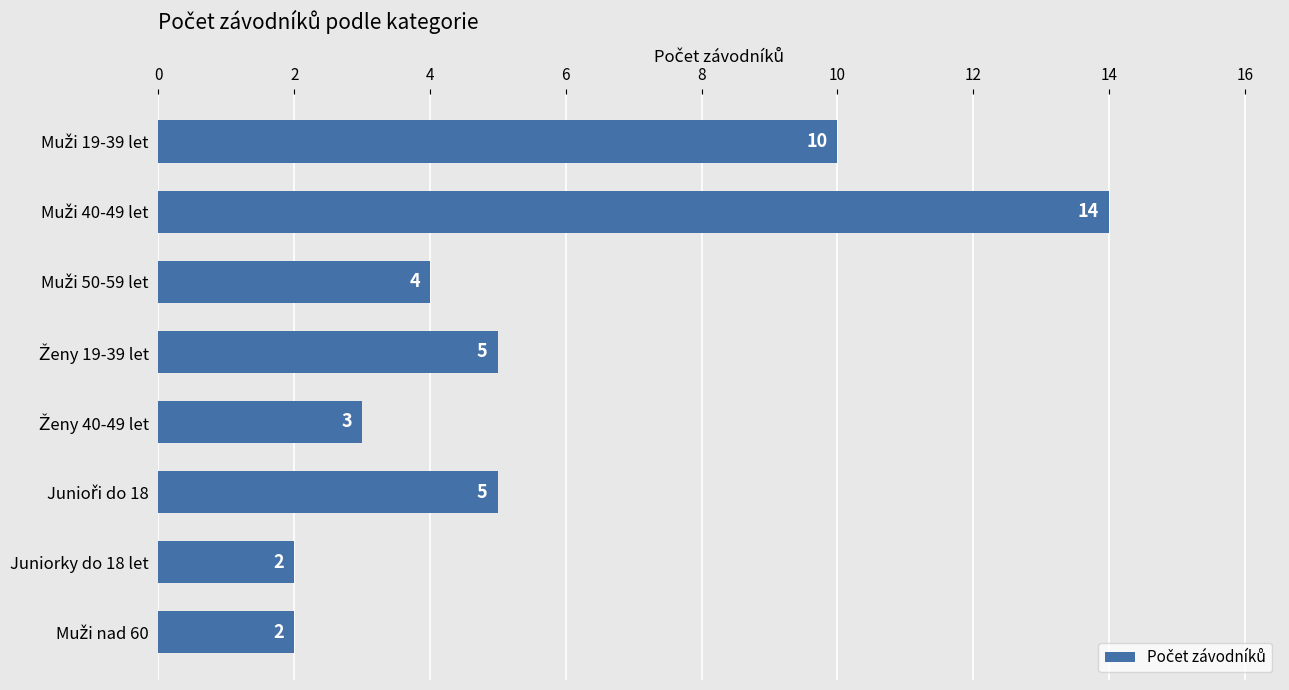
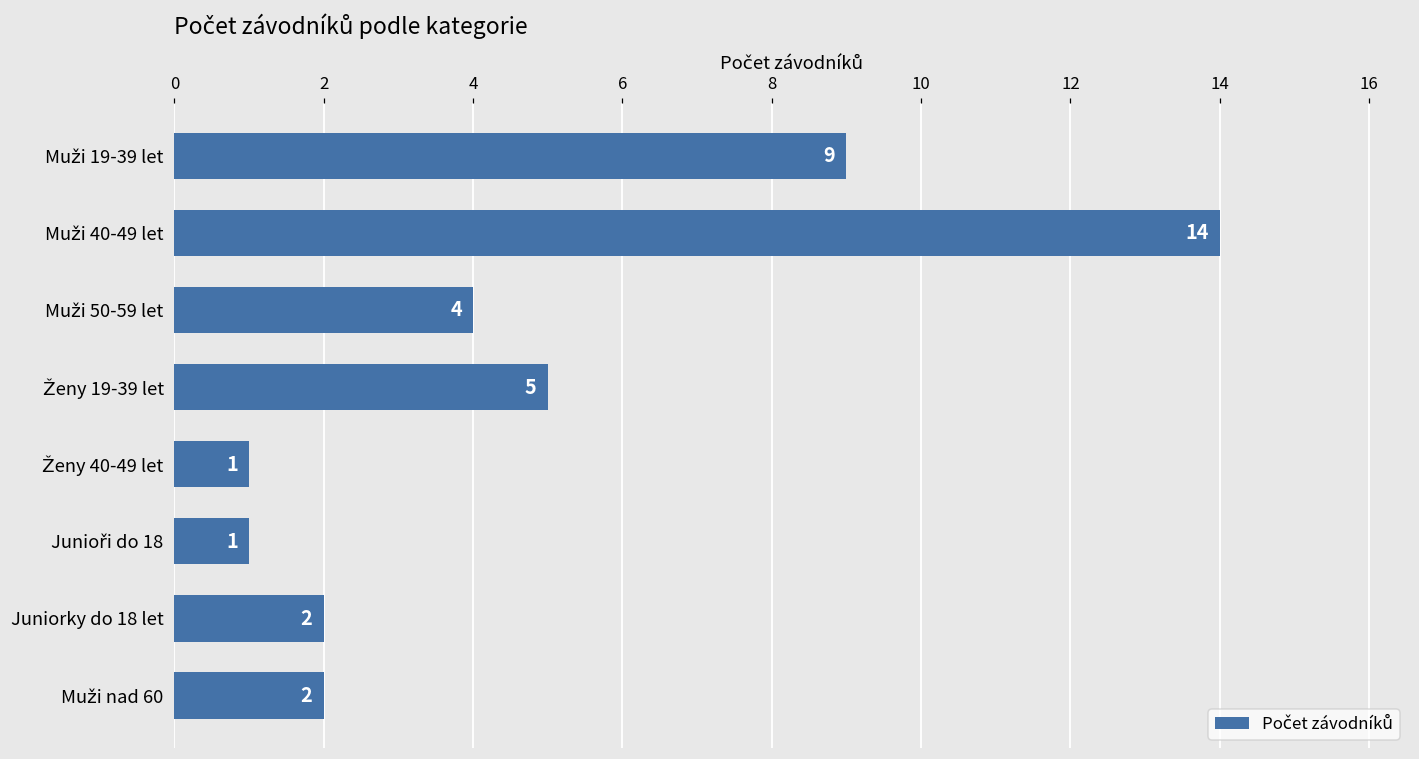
Muži 19-39 let: 10 -> 9
Ženy 40-49 let: 3 -> 1
Junioři do 18: 5 -> 1
